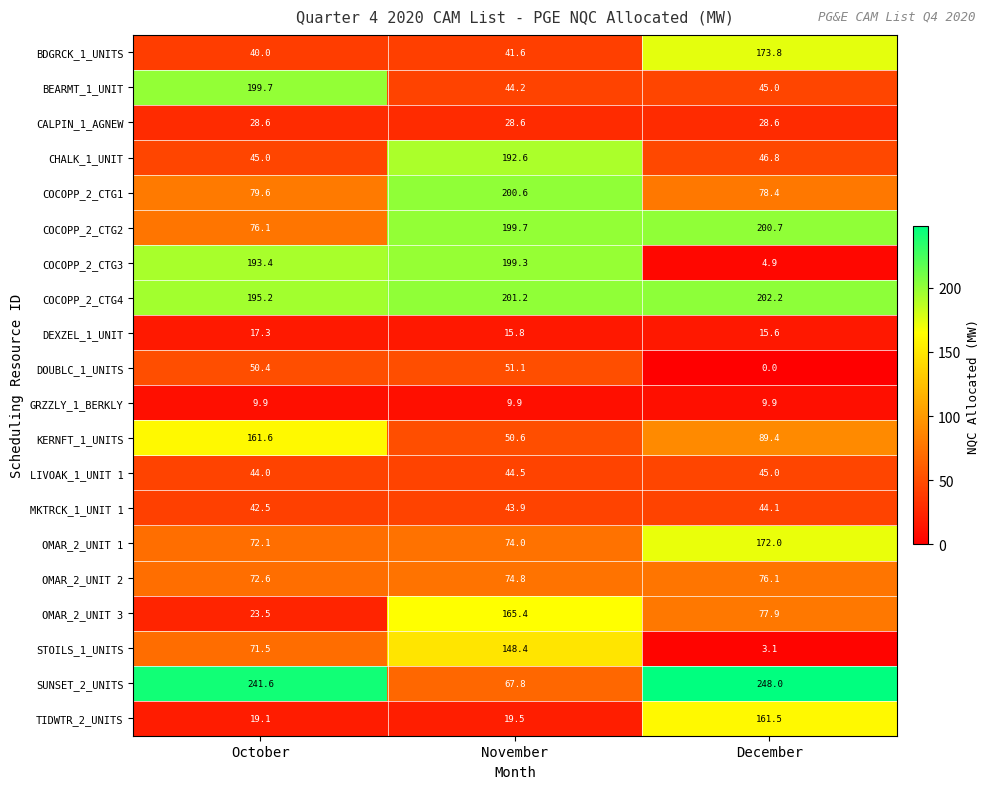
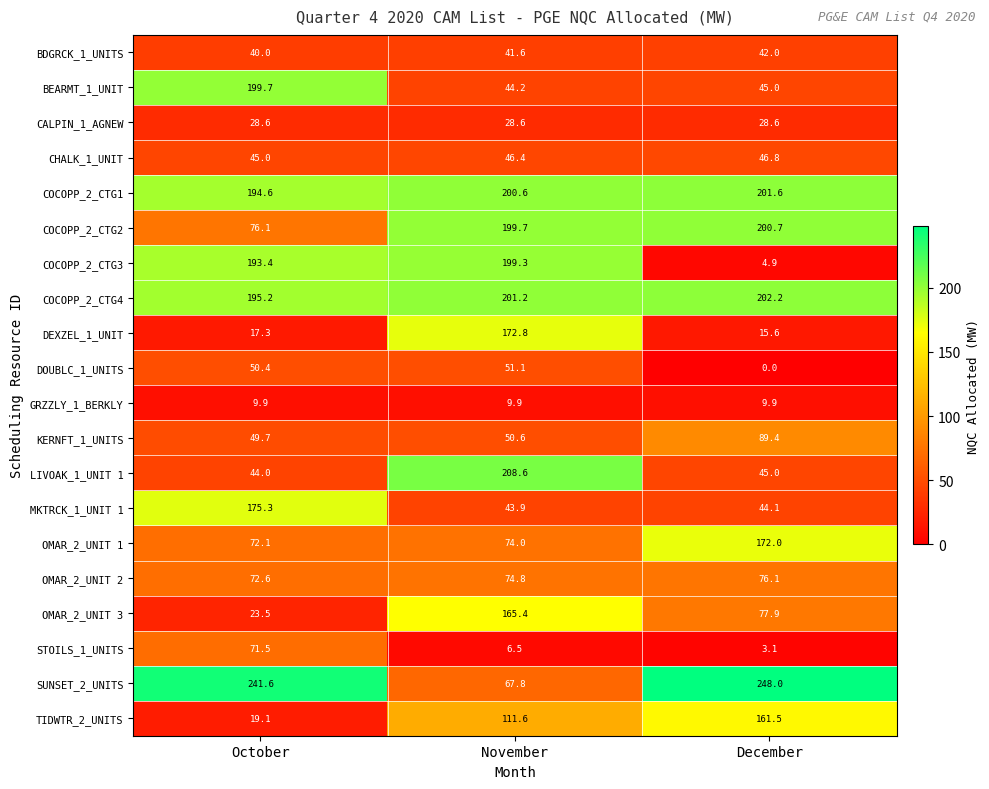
BDGRCK_1_UNITS, December: 173.8 -> 42.0
CHALK_1_UNIT, November: 192.6 -> 46.4
COCOPP_2_CTG1, October: 79.6 -> 194.6
COCOPP_2_CTG1, December: 78.4 -> 201.6
DEXZEL_1_UNIT, November: 15.8 -> 172.8
KERNFT_1_UNITS, October: 161.6 -> 49.7
LIVOAK_1_UNIT 1, November: 44.5 -> 208.6
MKTRCK_1_UNIT 1, October: 42.5 -> 175.3
STOILS_1_UNITS, November: 148.4 -> 6.5
TIDWTR_2_UNITS, November: 19.5 -> 111.6
